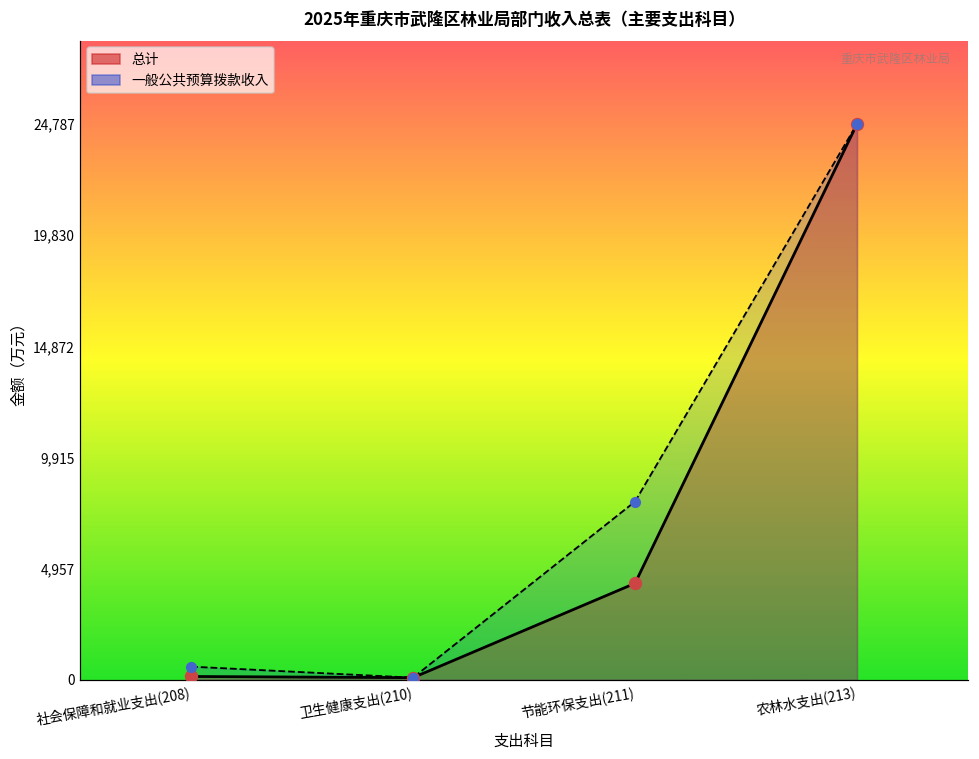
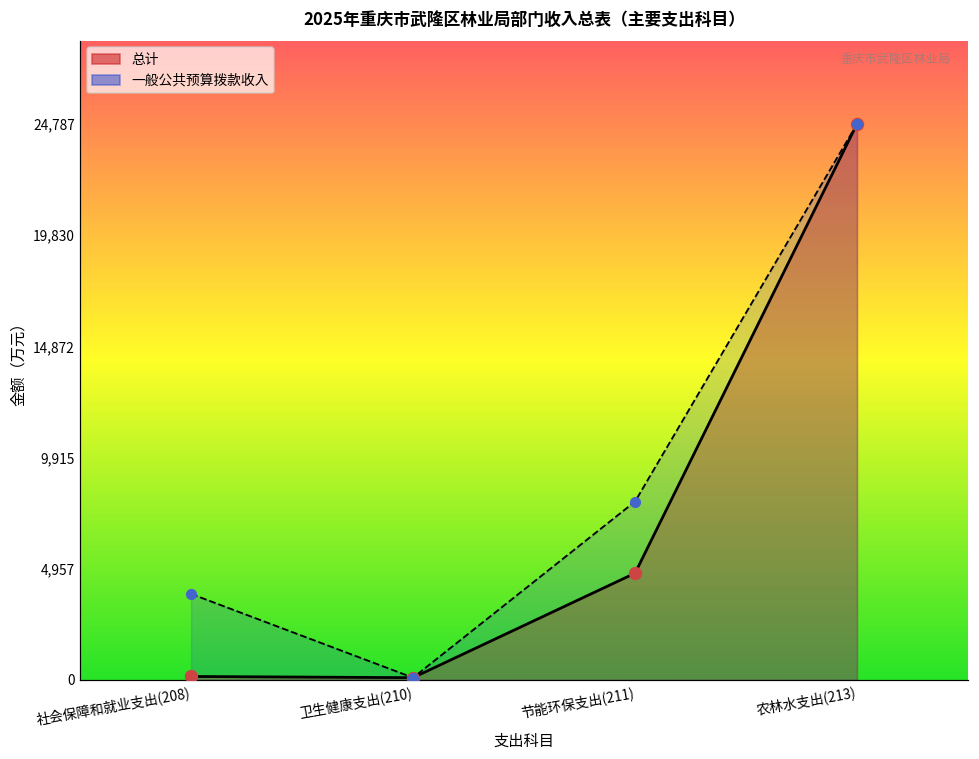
一般公共预算拨款收入, 社会保障和就业支出(208): 600 -> 3,800
总计, 节能环保支出(211): 4,300 -> 4,800
